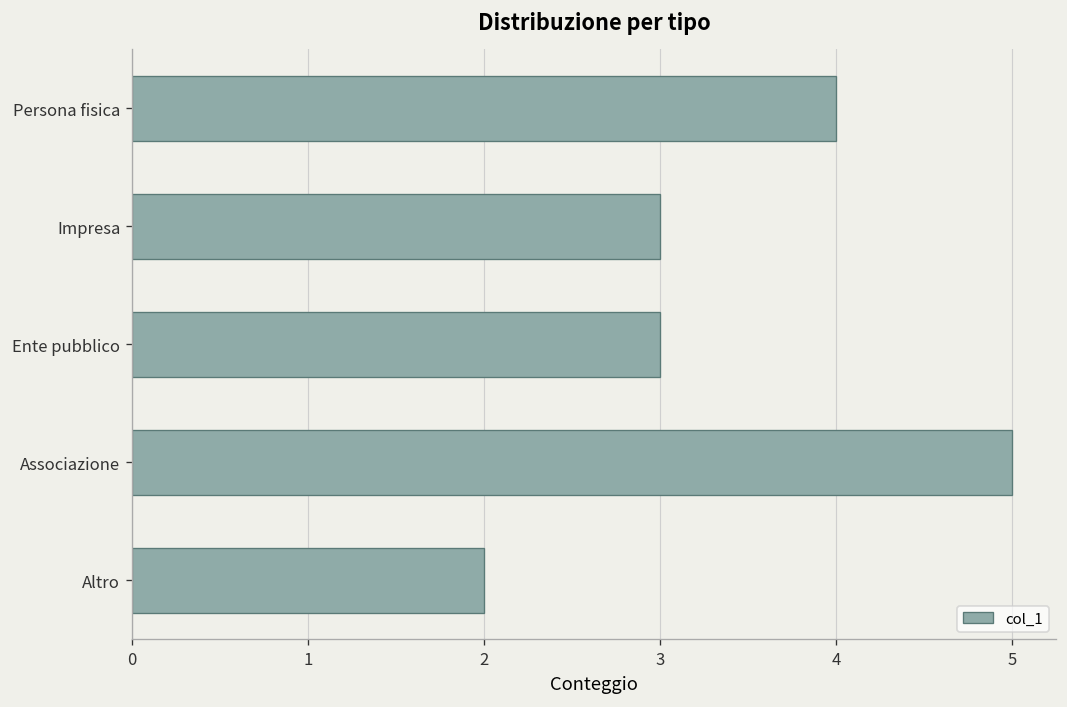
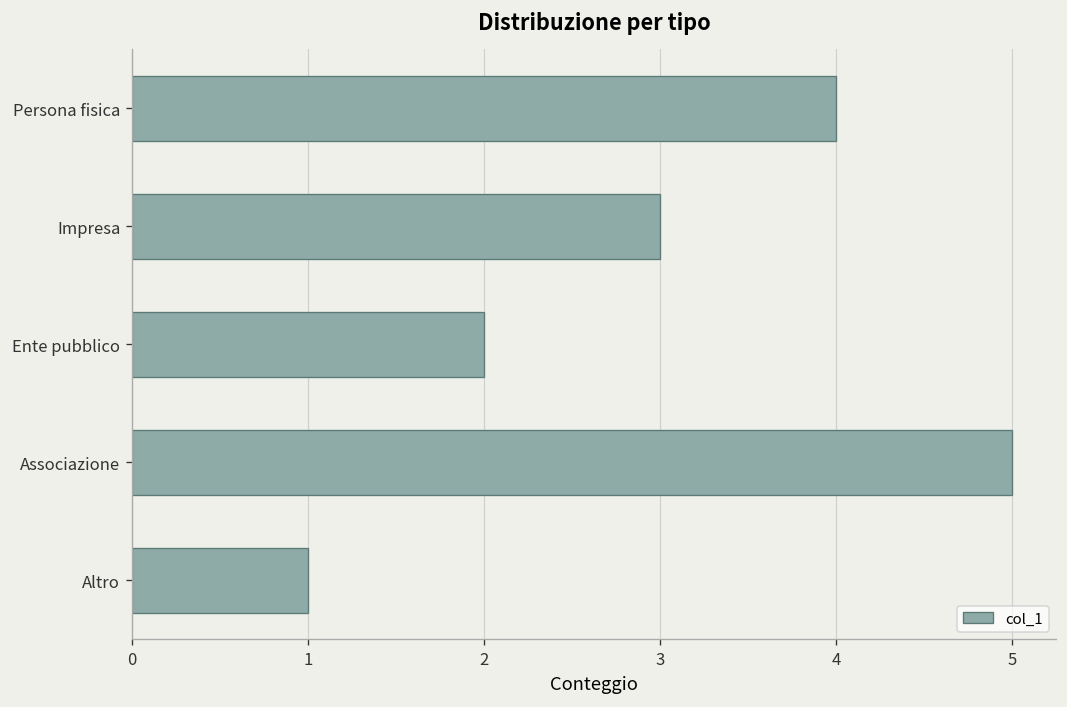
Ente pubblico: 3 -> 2
Altro: 2 -> 1
